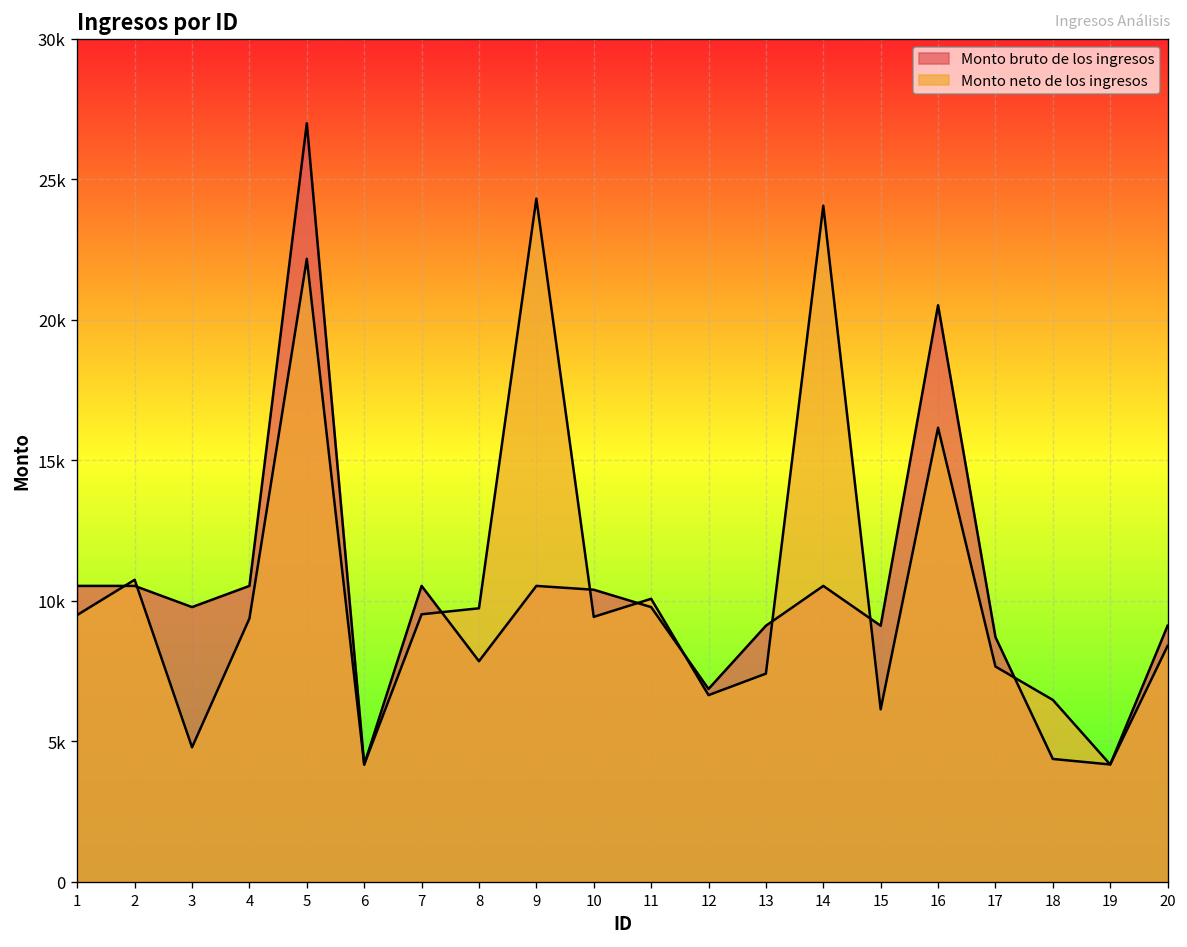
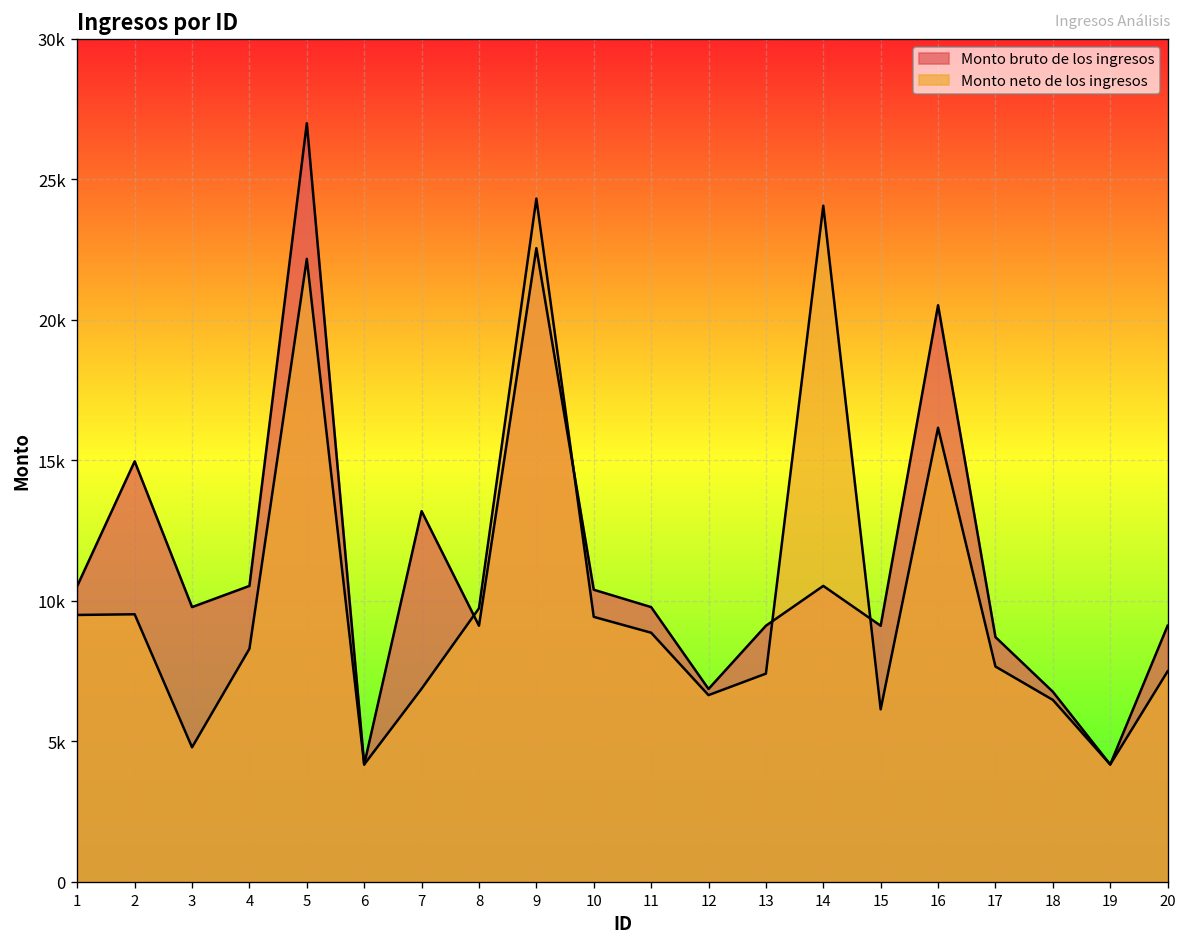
Monto bruto de los ingresos, 2: 10500 -> 15000
Monto neto de los ingresos, 2: 10800 -> 9500
Monto neto de los ingresos, 4: 9400 -> 8300
Monto bruto de los ingresos, 7: 10500 -> 13200
Monto neto de los ingresos, 7: 9500 -> 6900
Monto bruto de los ingresos, 8: 7900 -> 9100
Monto bruto de los ingresos, 9: 10500 -> 22600
Monto neto de los ingresos, 11: 10100 -> 8900
Monto bruto de los ingresos, 18: 4400 -> 6800
Monto neto de los ingresos, 20: 8400 -> 7500
